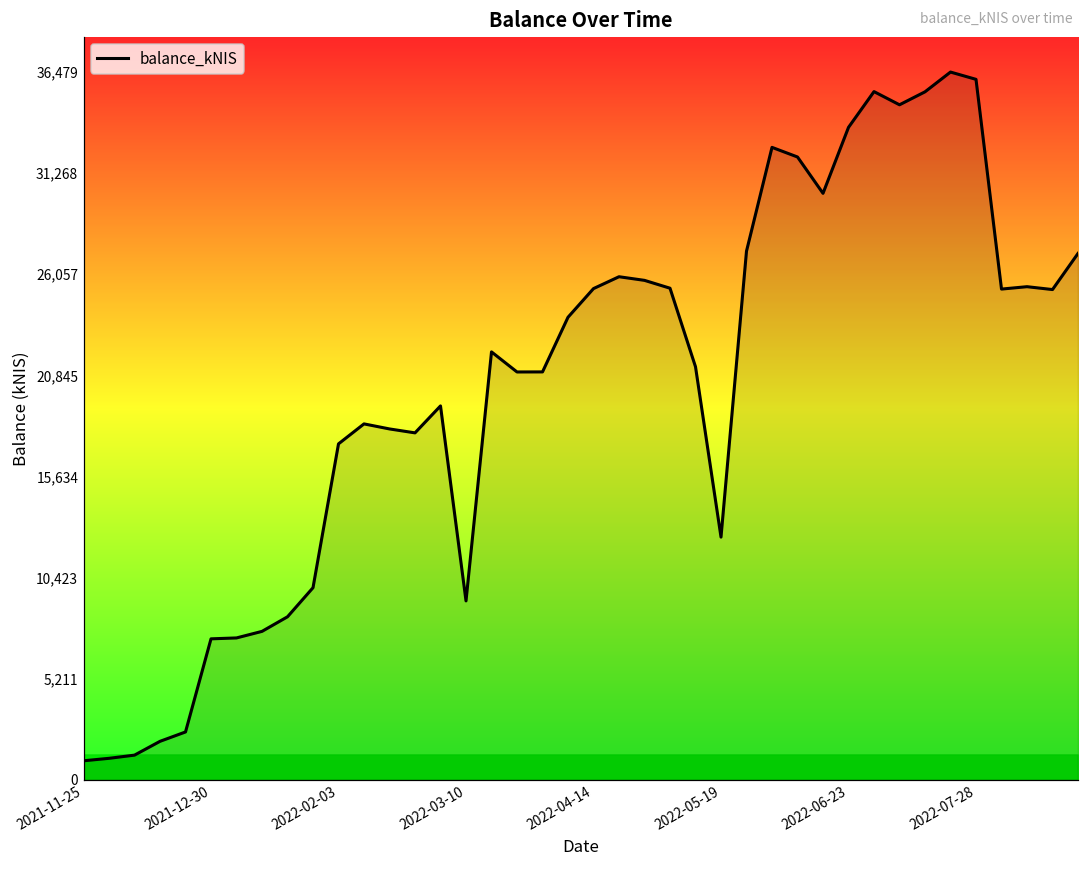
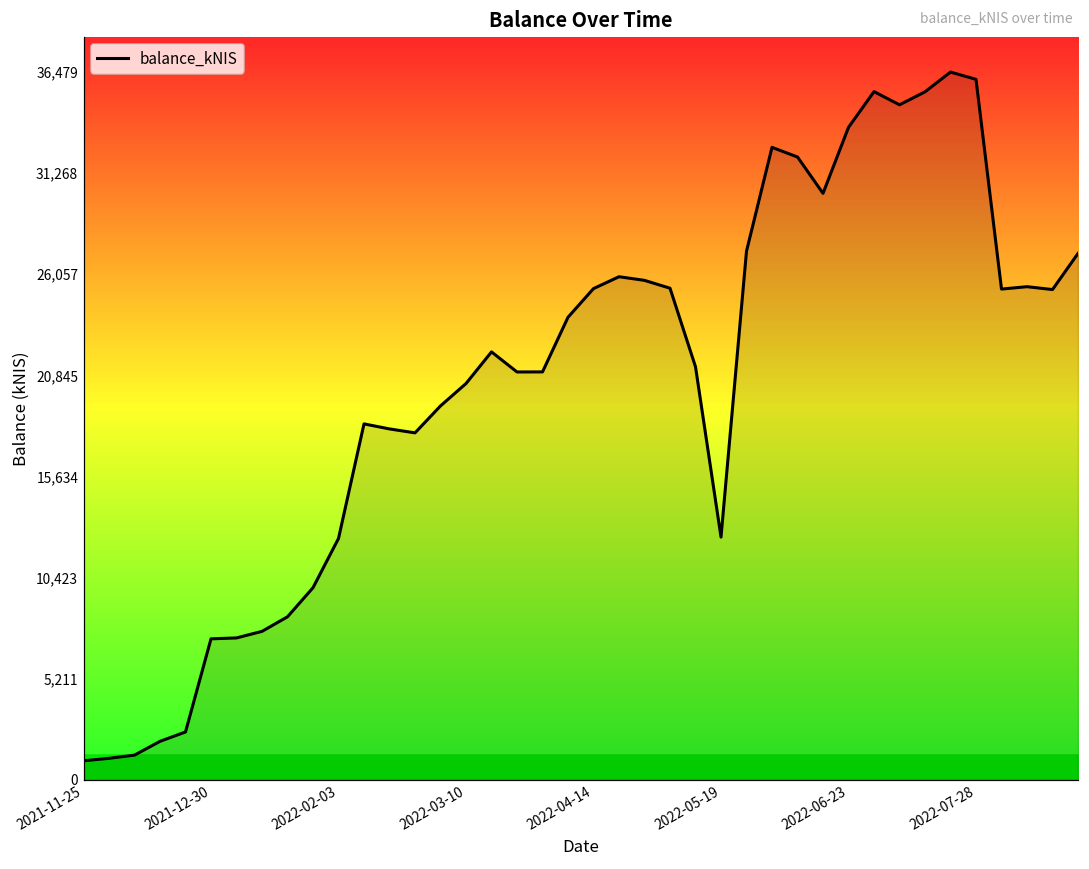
balance_kNIS, 2022-02-03: 17,300 -> 12,400
balance_kNIS, 2022-03-10: 9,200 -> 20,400
